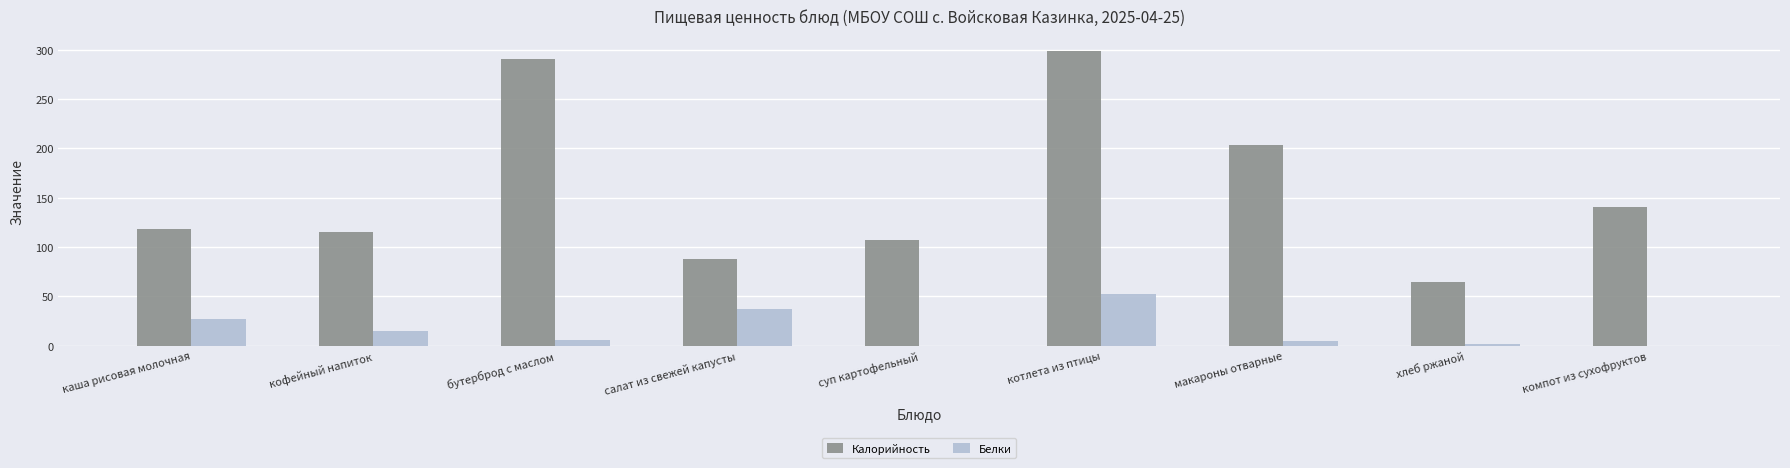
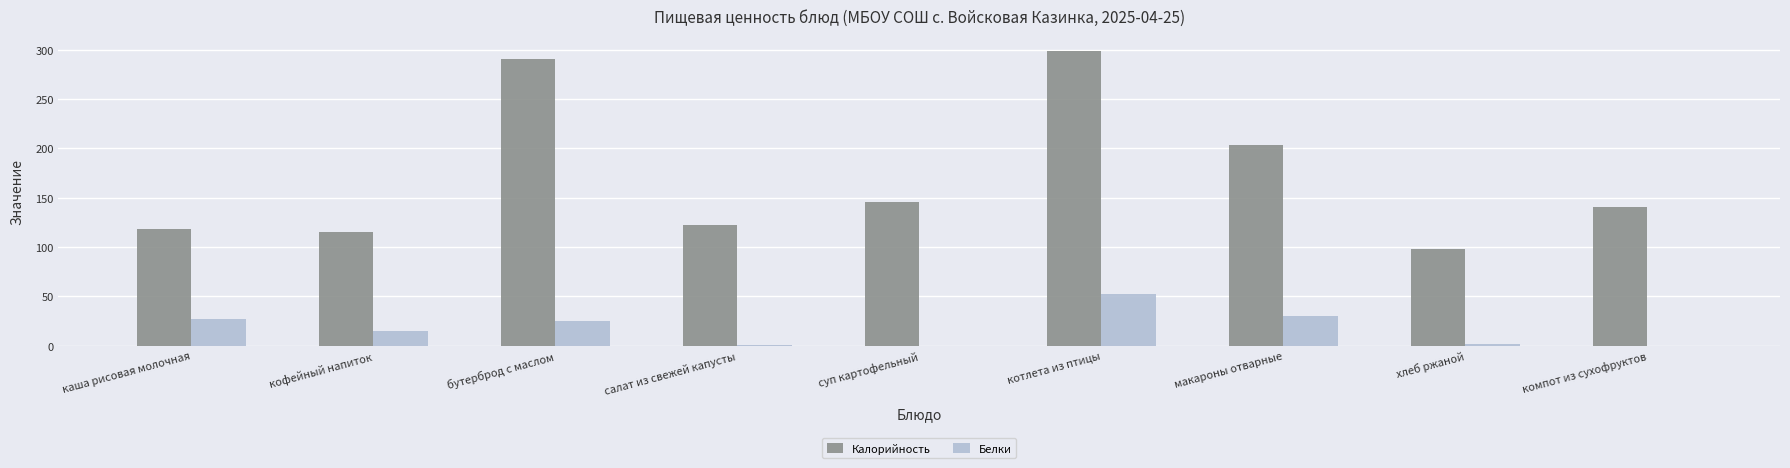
Белки, бутерброд с маслом: 10 -> 30
Калорийность, салат из свежей капусты: 90 -> 120
Белки, салат из свежей капусты: 40 -> 0
Калорийность, суп картофельный: 110 -> 150
Белки, макароны отварные: 10 -> 30
Калорийность, хлеб ржаной: 70 -> 100
